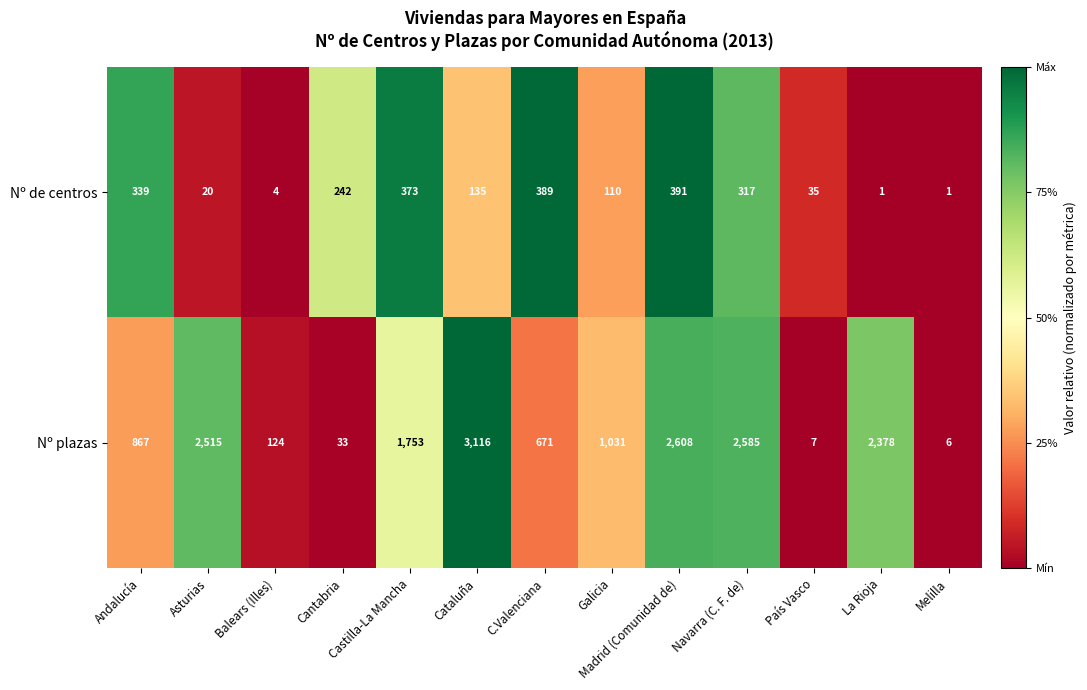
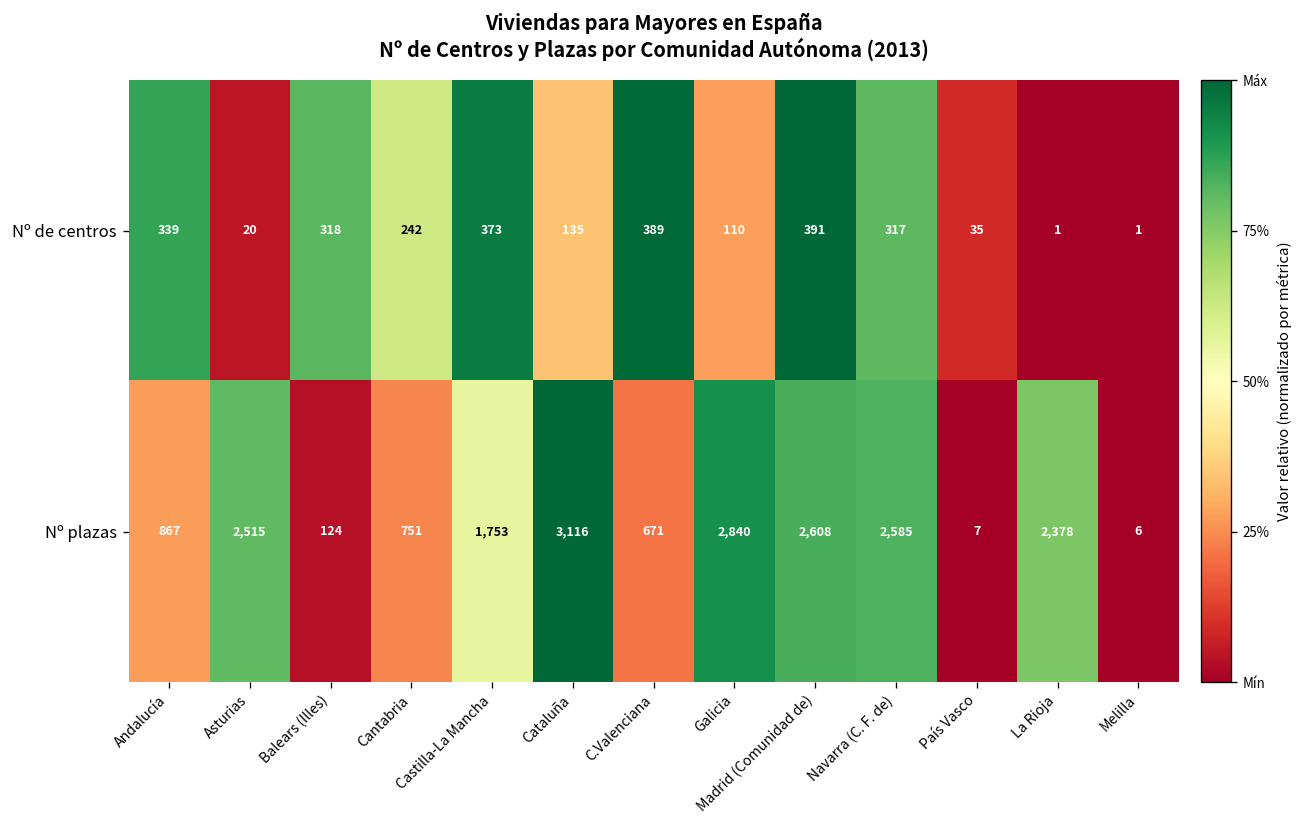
Nº de centros, Balears (Illes): 4 -> 318
Nº plazas, Cantabria: 33 -> 751
Nº plazas, Galicia: 1,031 -> 2,840
